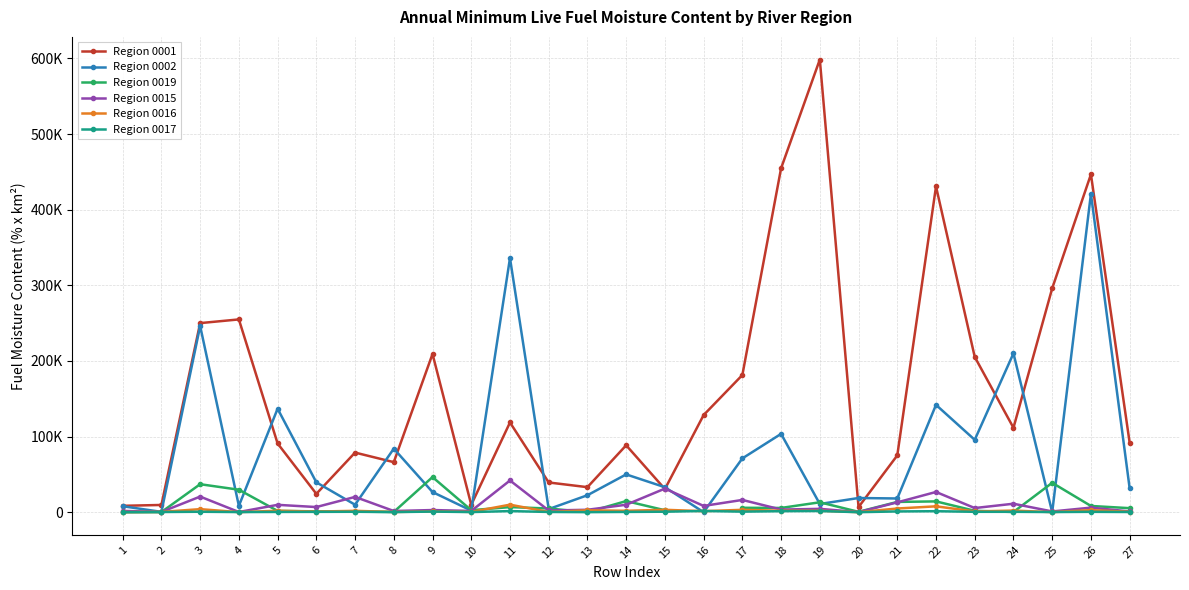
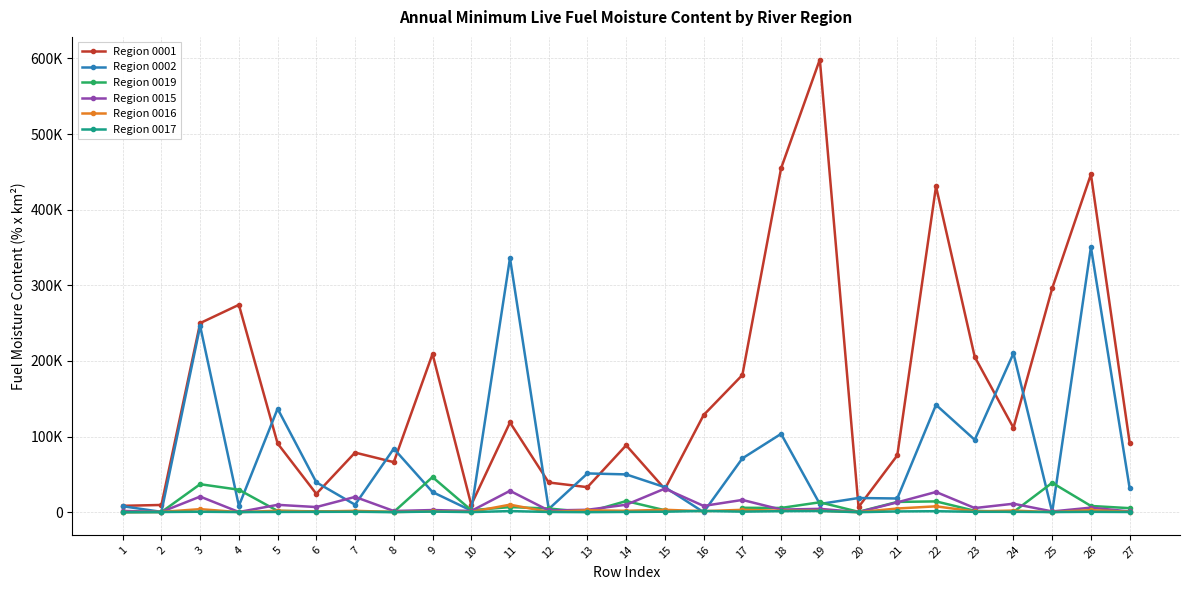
Region 0001, 4: 250000 -> 270000
Region 0015, 11: 40000 -> 30000
Region 0002, 13: 20000 -> 50000
Region 0002, 26: 420000 -> 350000
